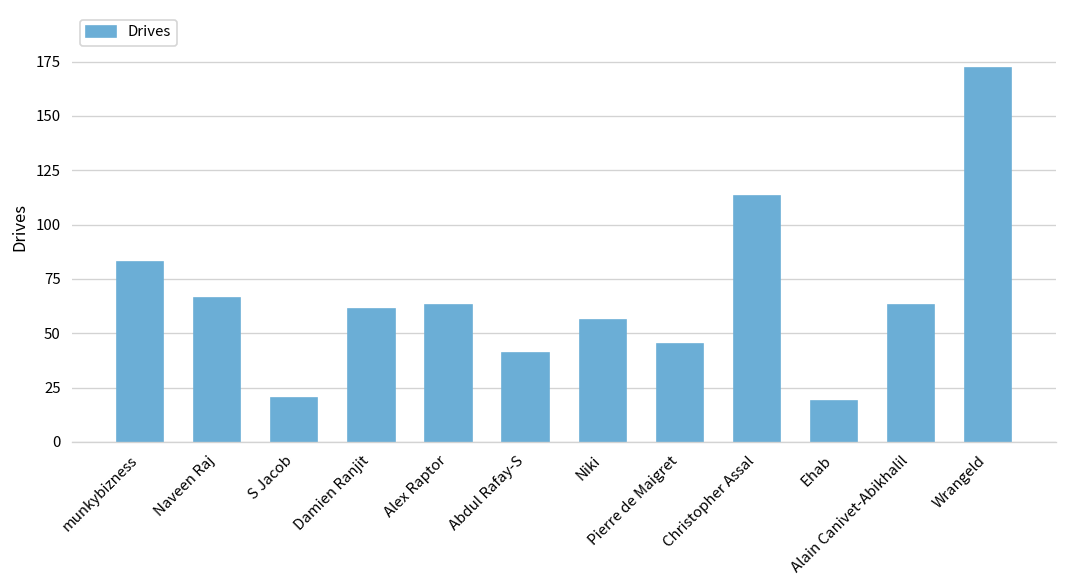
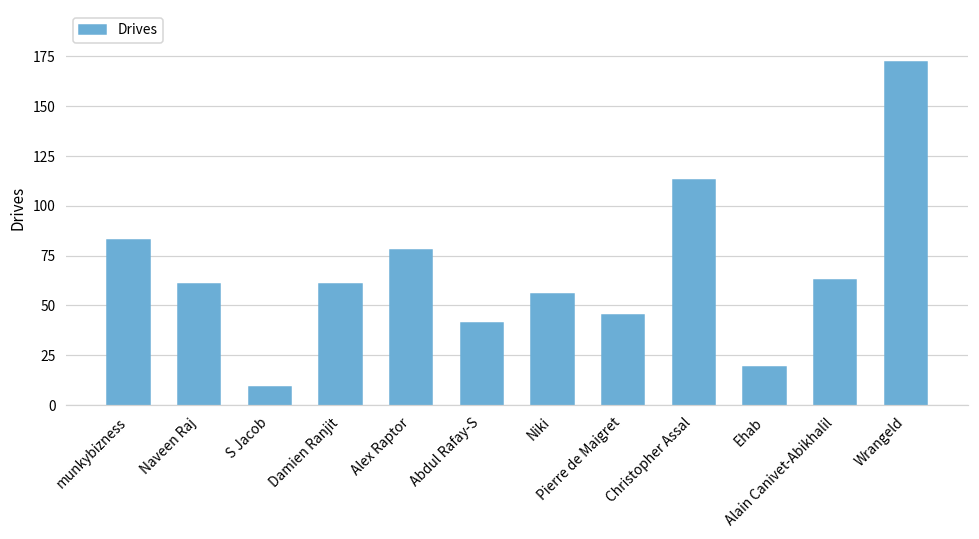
Naveen Raj: 66 -> 61
S Jacob: 20 -> 9
Alex Raptor: 63 -> 78
